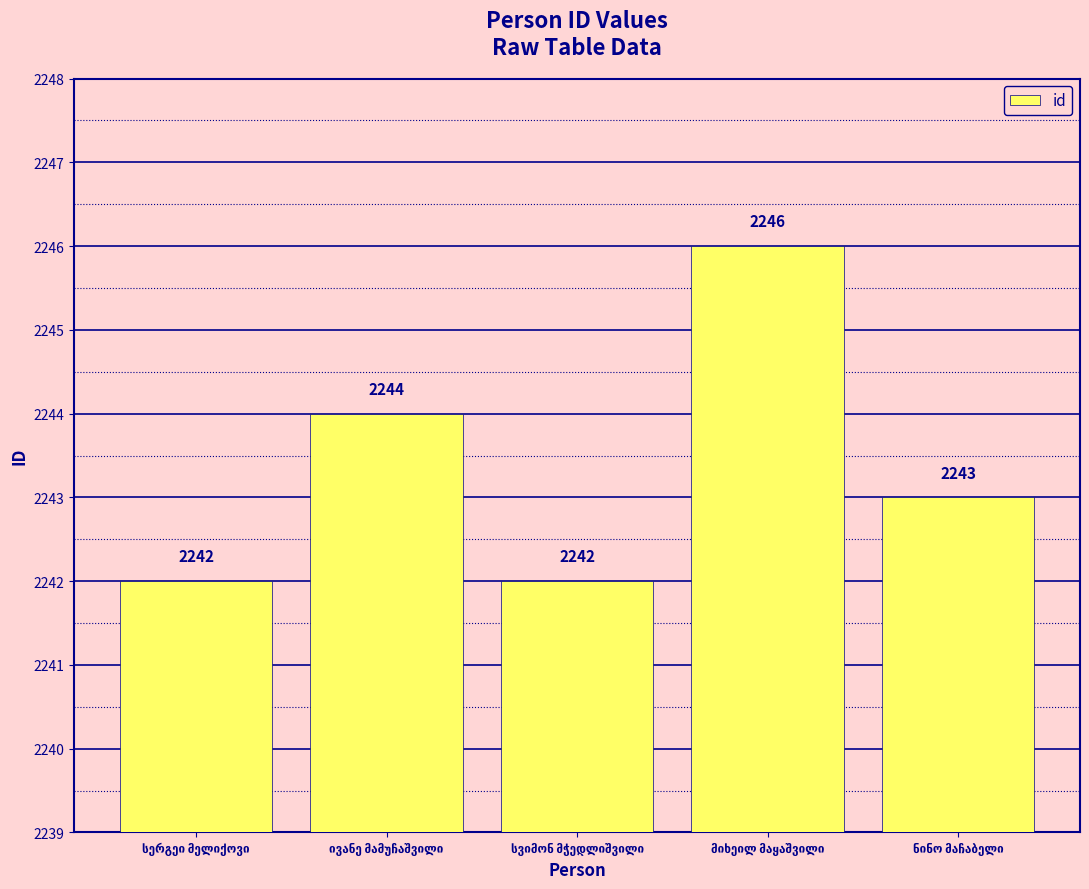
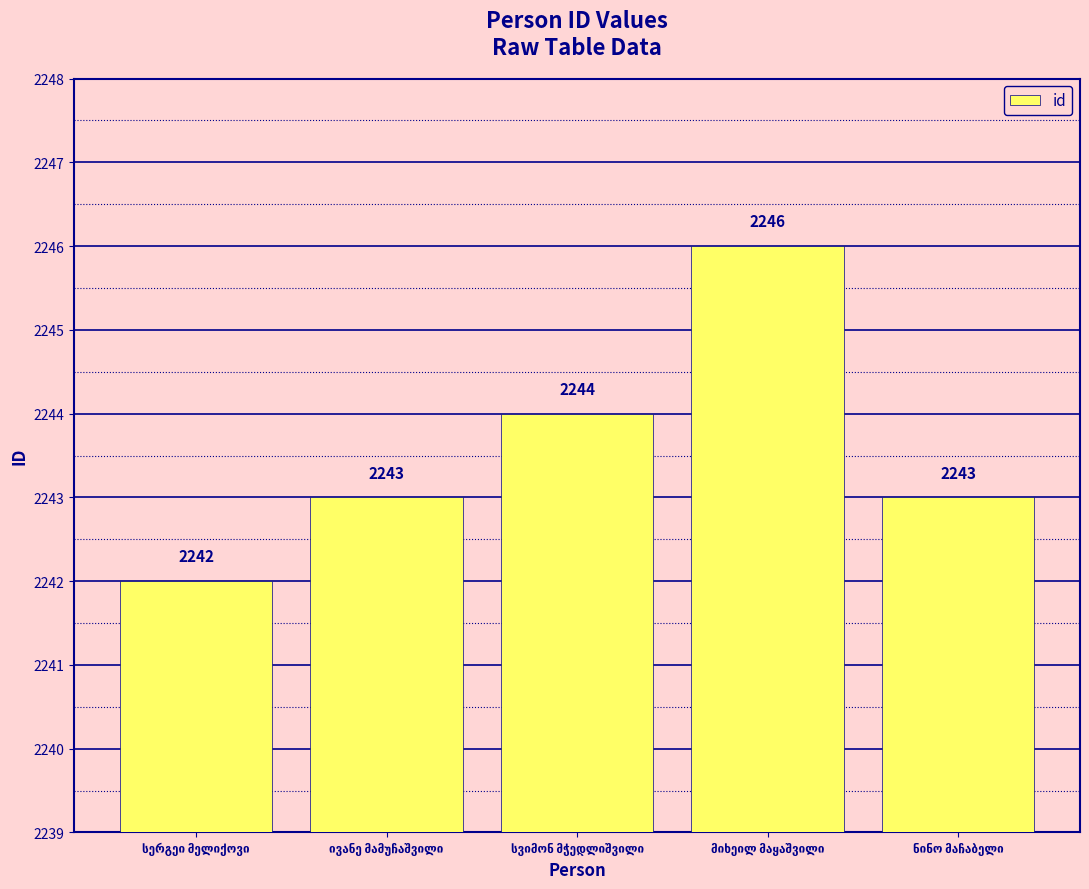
ივანე მამუჩაშვილი: 2244 -> 2243
სვიმონ მჭედლიშვილი: 2242 -> 2244
